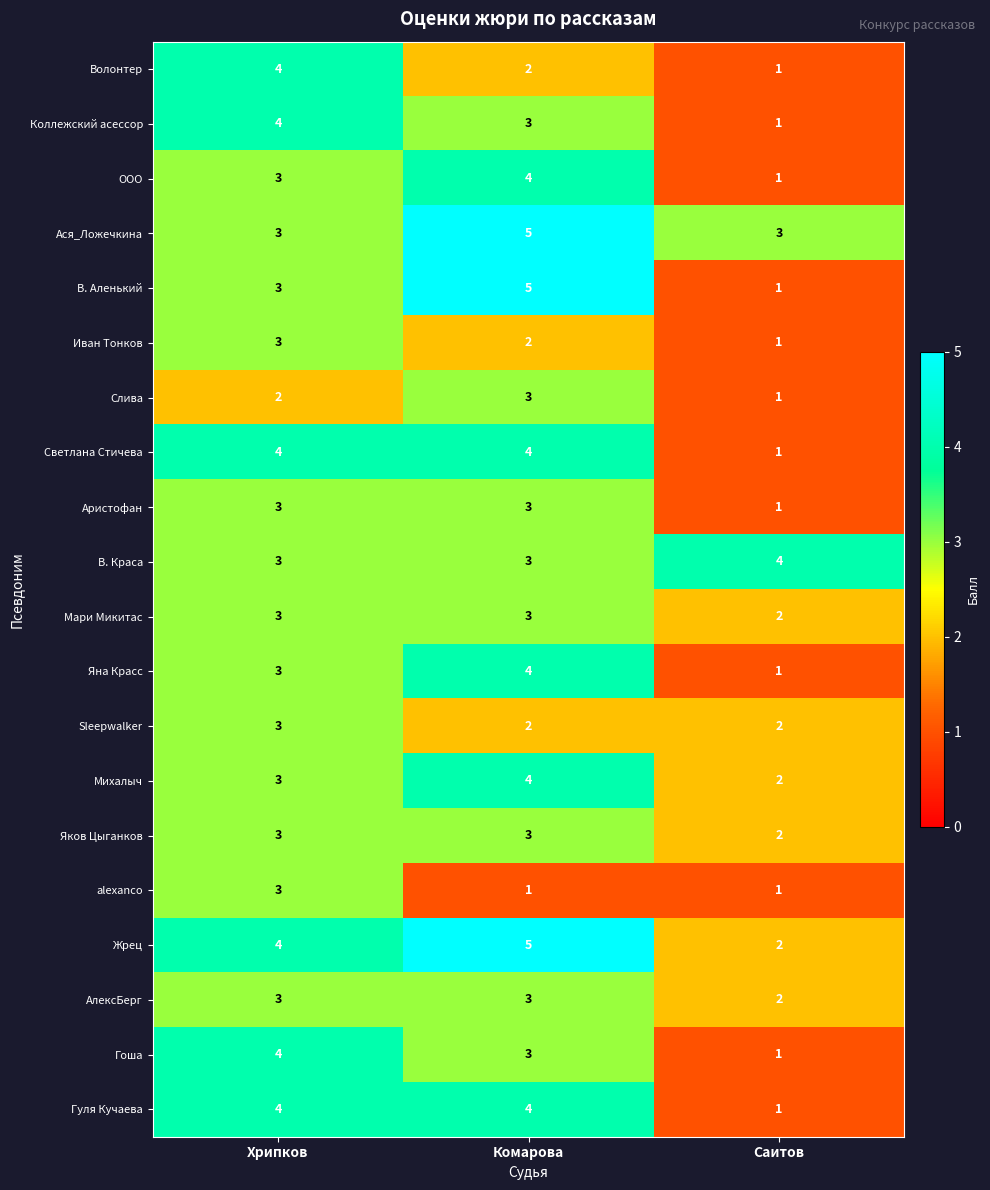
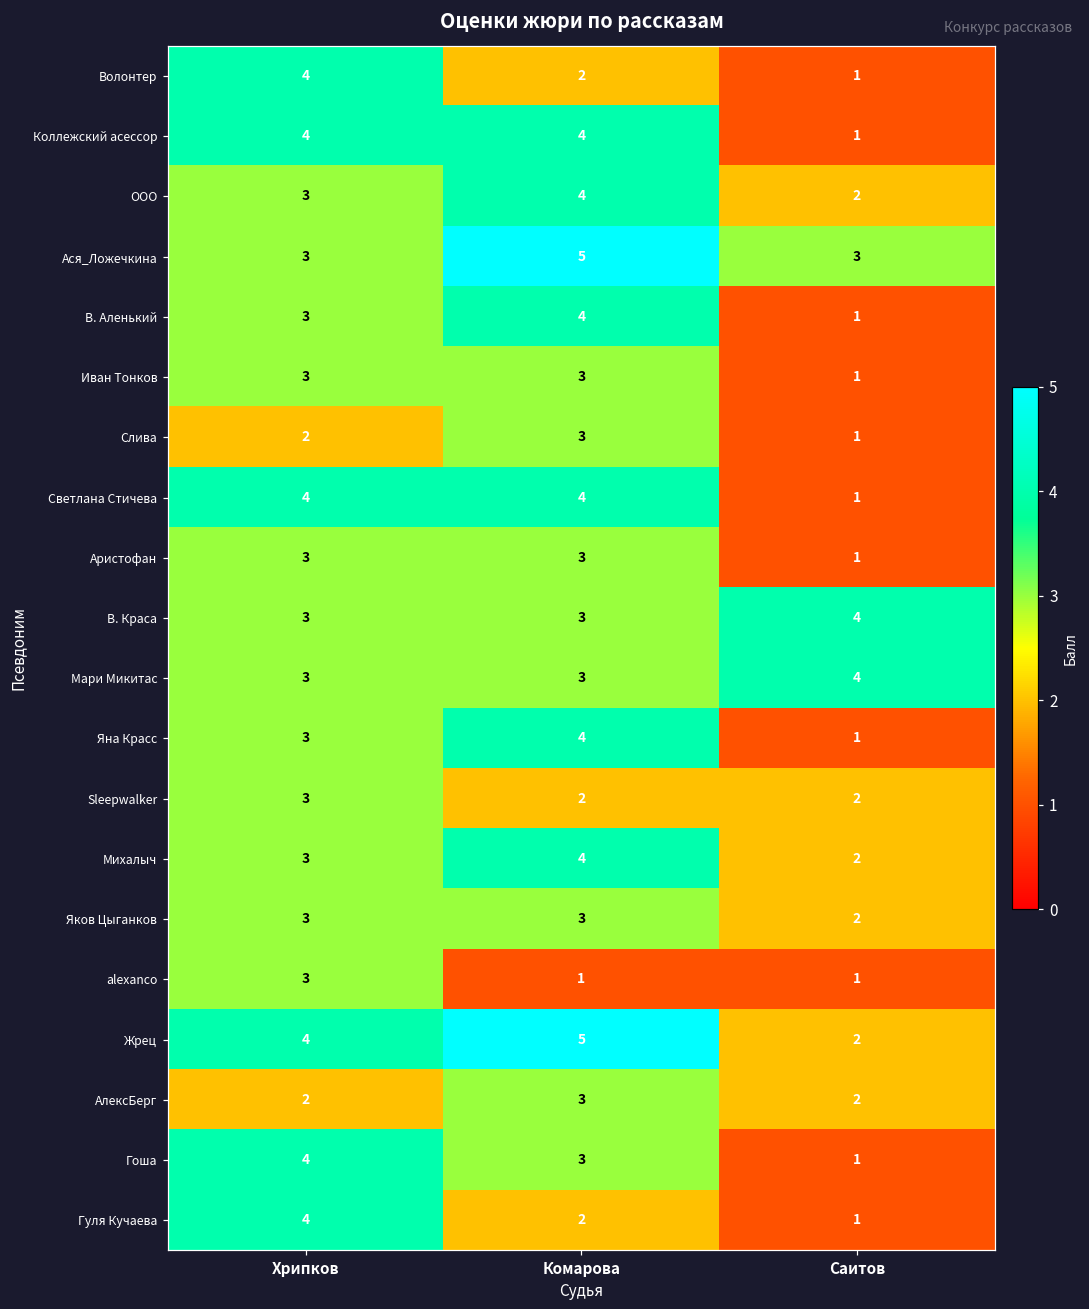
Коллежский асессор, Комарова: 3 -> 4
ООО, Саитов: 1 -> 2
В. Аленький, Комарова: 5 -> 4
Иван Тонков, Комарова: 2 -> 3
Мари Микитас, Саитов: 2 -> 4
АлексБерг, Хрипков: 3 -> 2
Гуля Кучаева, Комарова: 4 -> 2
